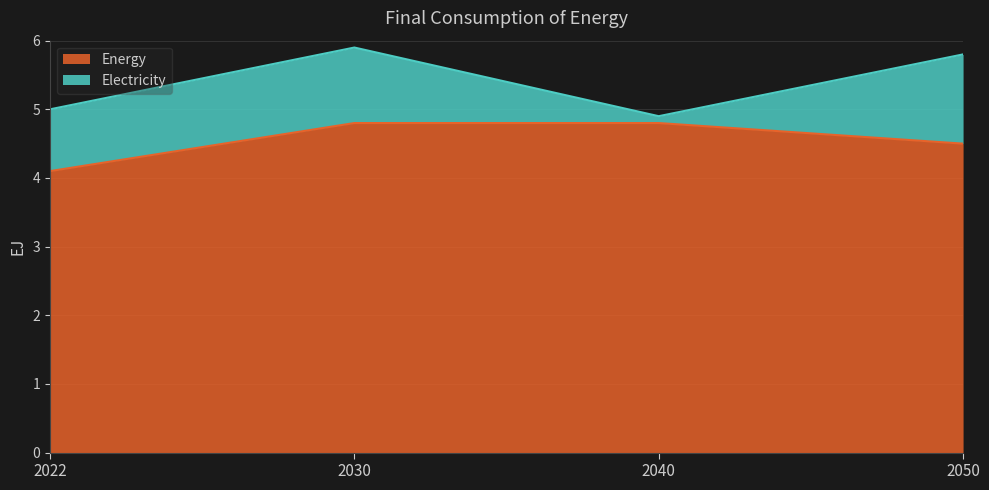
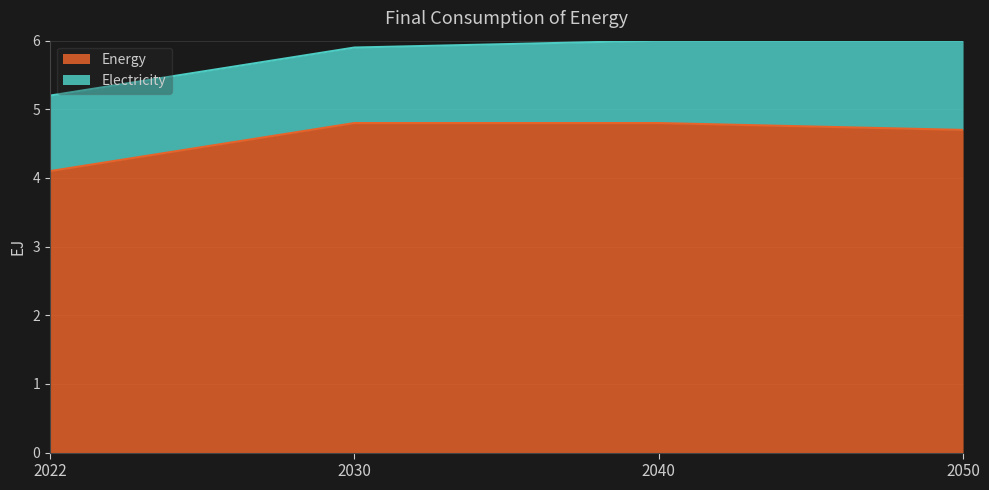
Electricity, 2022: 0.9 -> 1.1
Electricity, 2040: 0.1 -> 1.2
Energy, 2050: 4.5 -> 4.7
